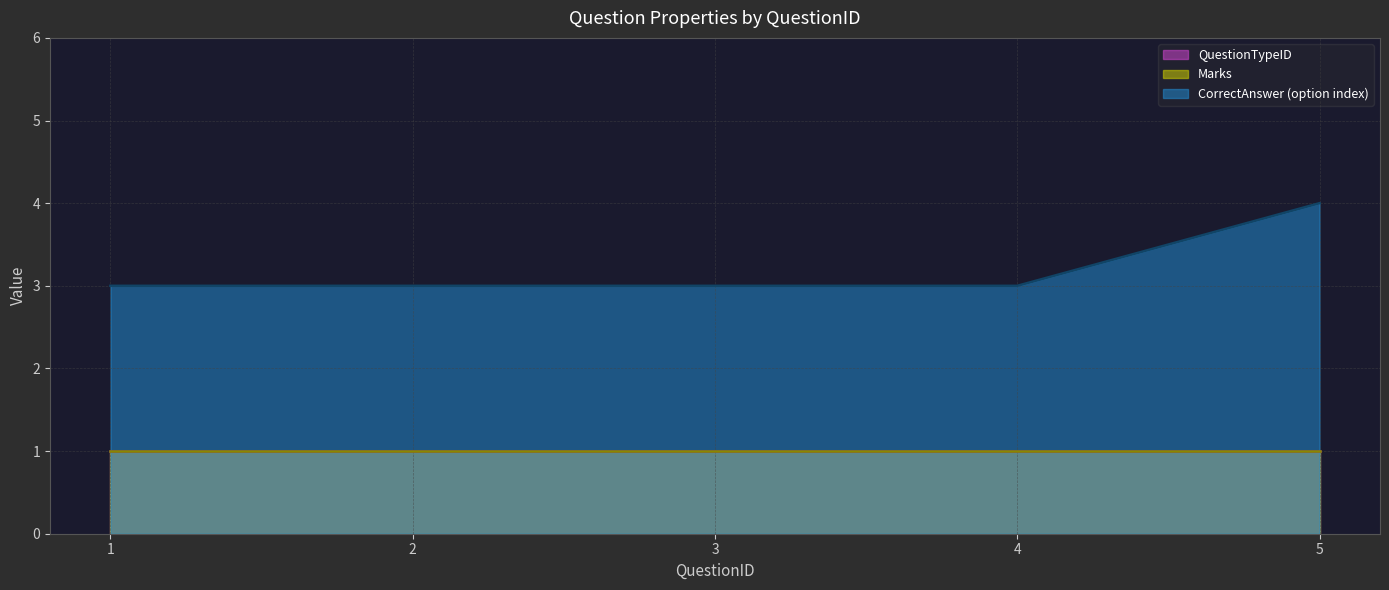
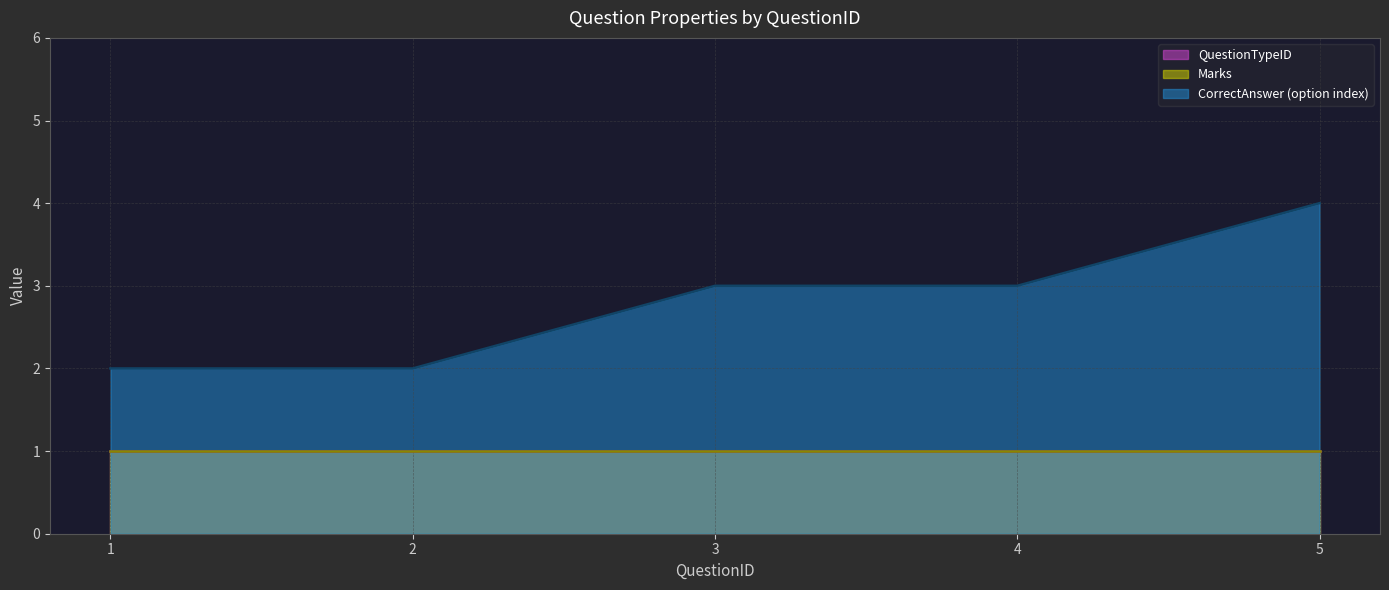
CorrectAnswer (option index), 1: 3 -> 2
CorrectAnswer (option index), 2: 3 -> 2
